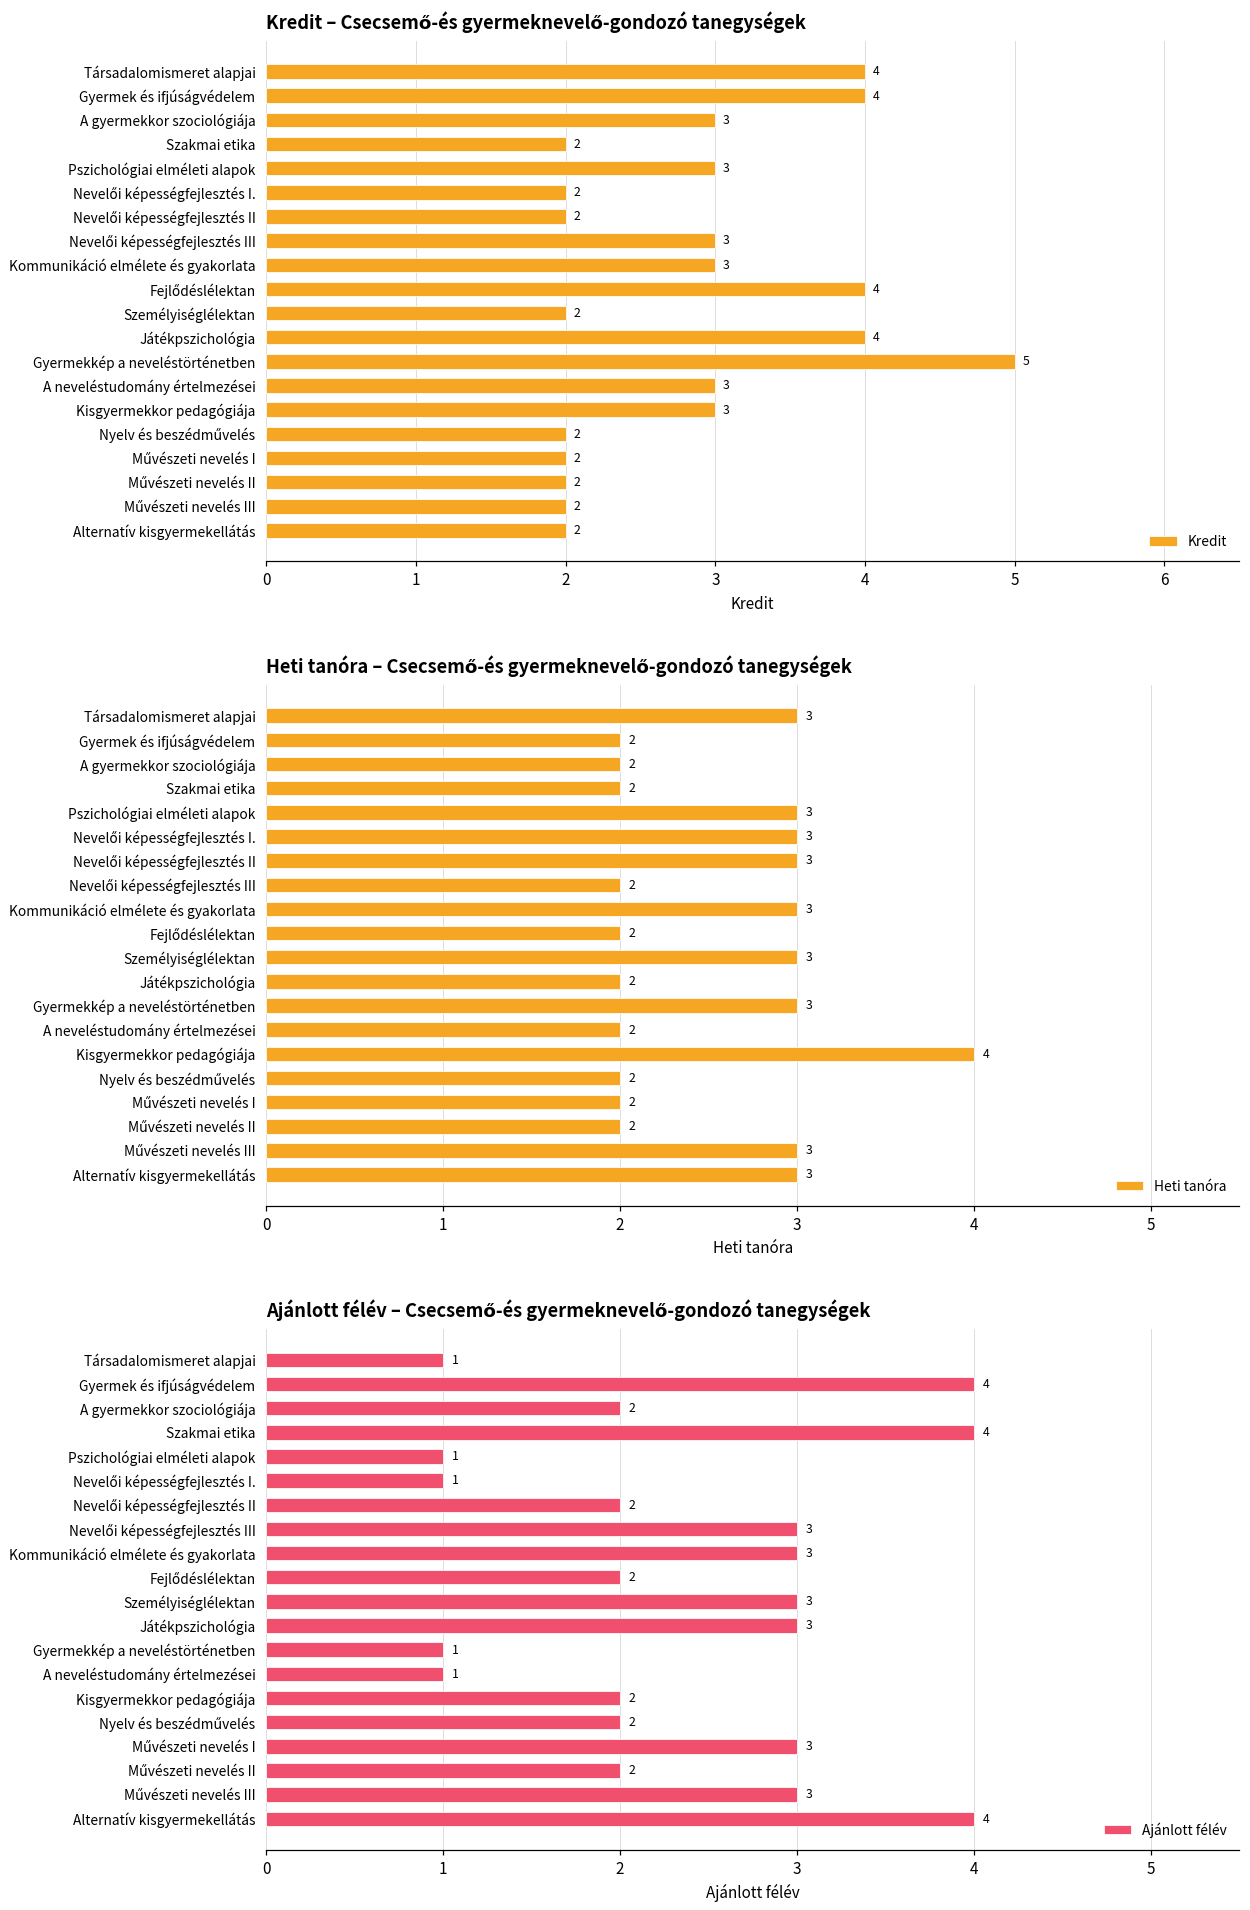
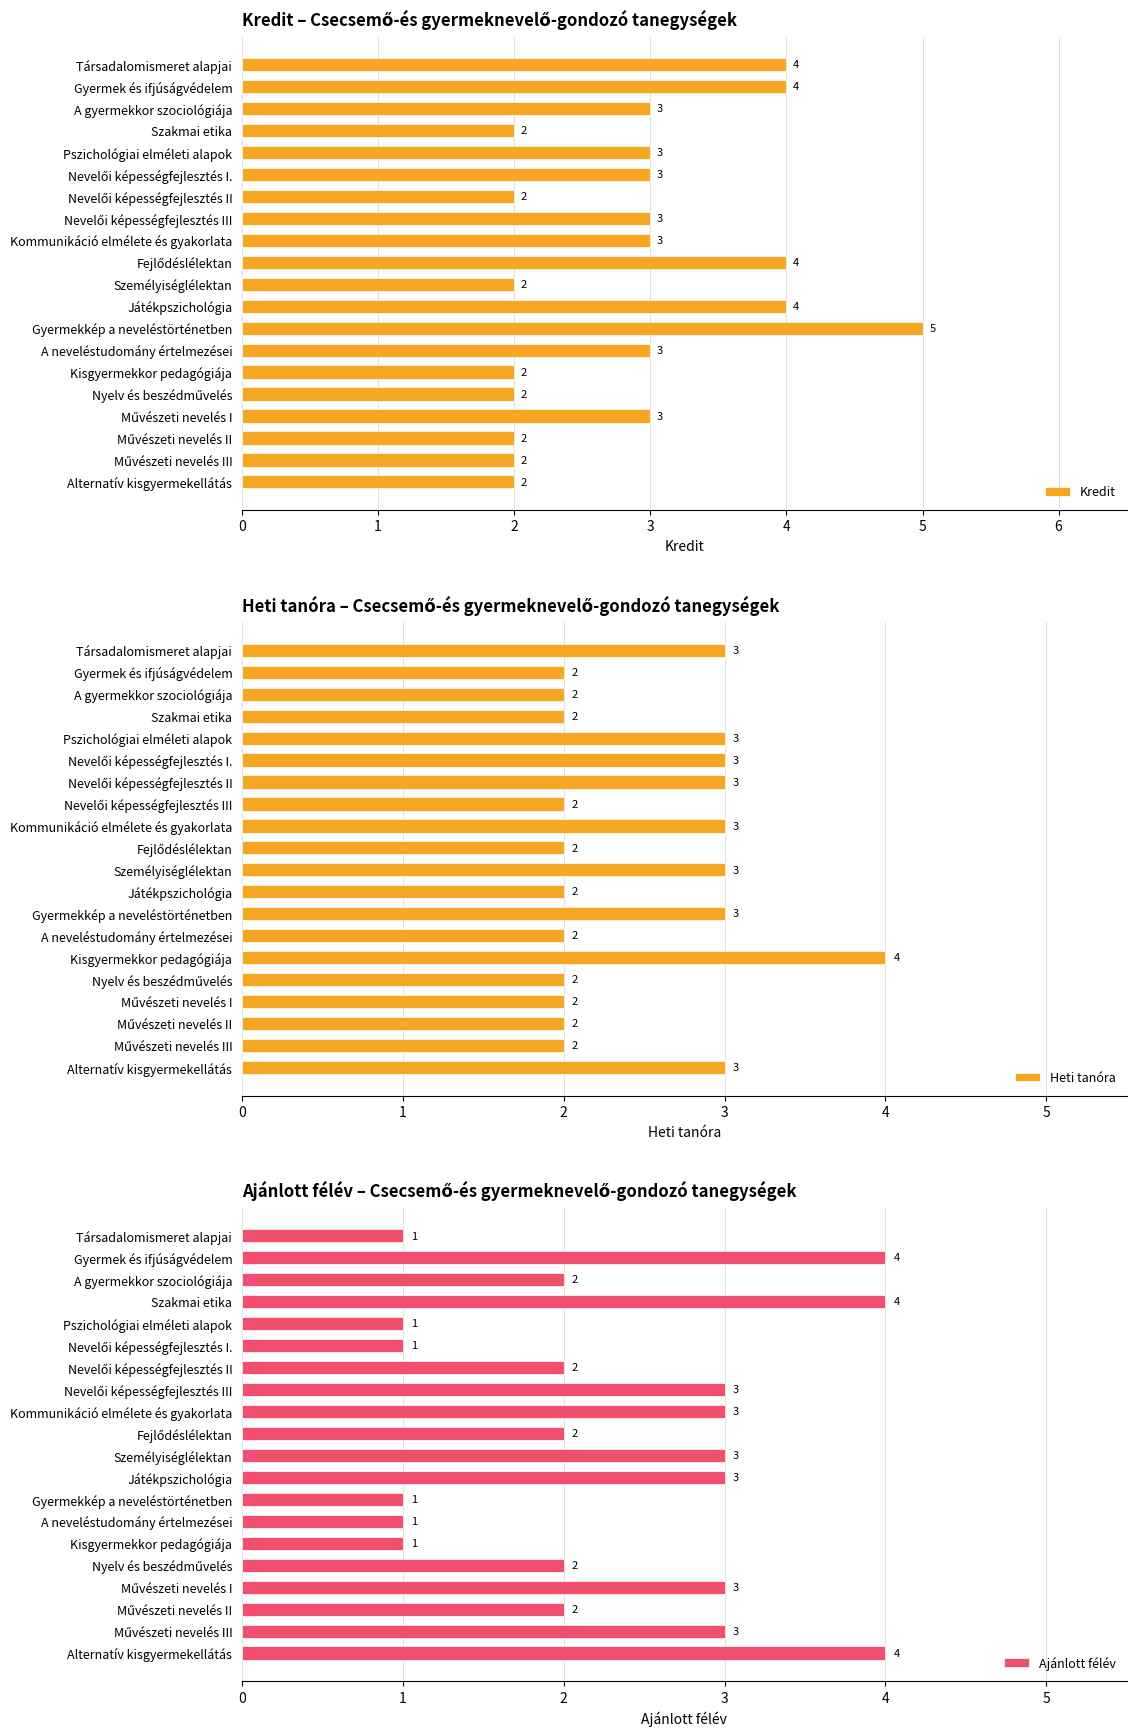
Kredit – Csecsemő-és gyermeknevelő-gondozó tanegységek, Nevelői képességfejlesztés I.: 2 -> 3
Kredit – Csecsemő-és gyermeknevelő-gondozó tanegységek, Kisgyermekkor pedagógiája: 3 -> 2
Kredit – Csecsemő-és gyermeknevelő-gondozó tanegységek, Művészeti nevelés I: 2 -> 3
Heti tanóra – Csecsemő-és gyermeknevelő-gondozó tanegységek, Művészeti nevelés III: 3 -> 2
Ajánlott félév – Csecsemő-és gyermeknevelő-gondozó tanegységek, Kisgyermekkor pedagógiája: 2 -> 1
